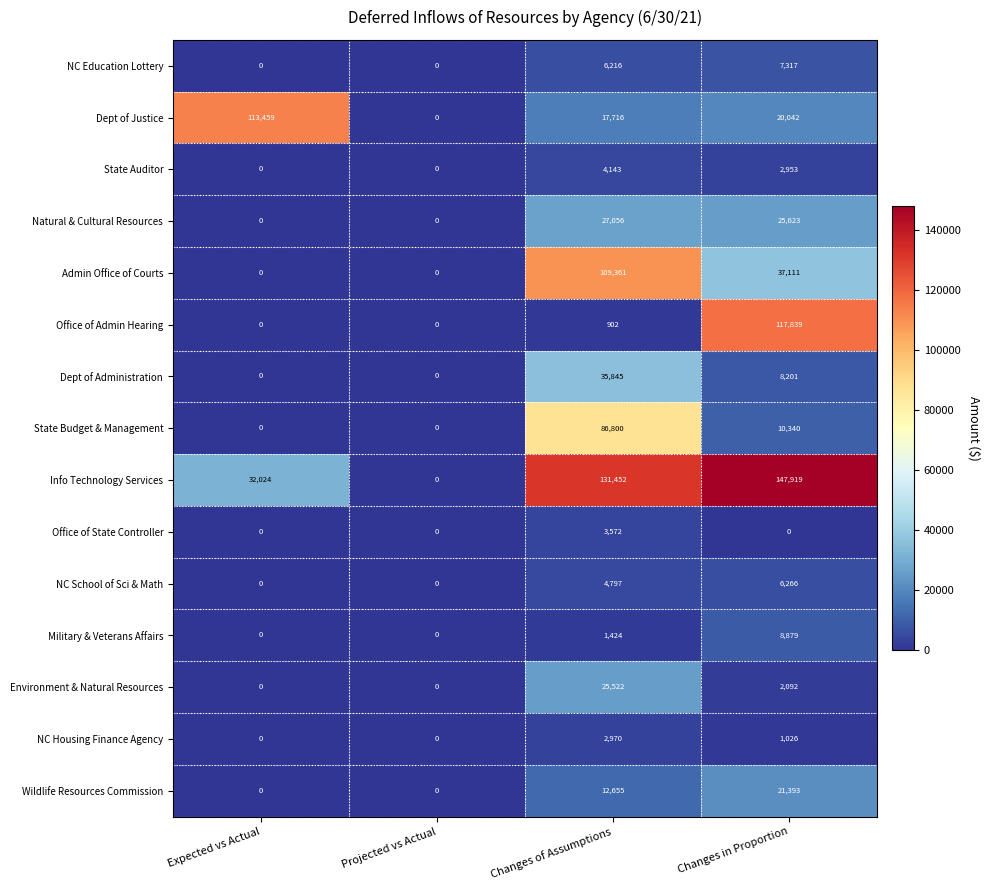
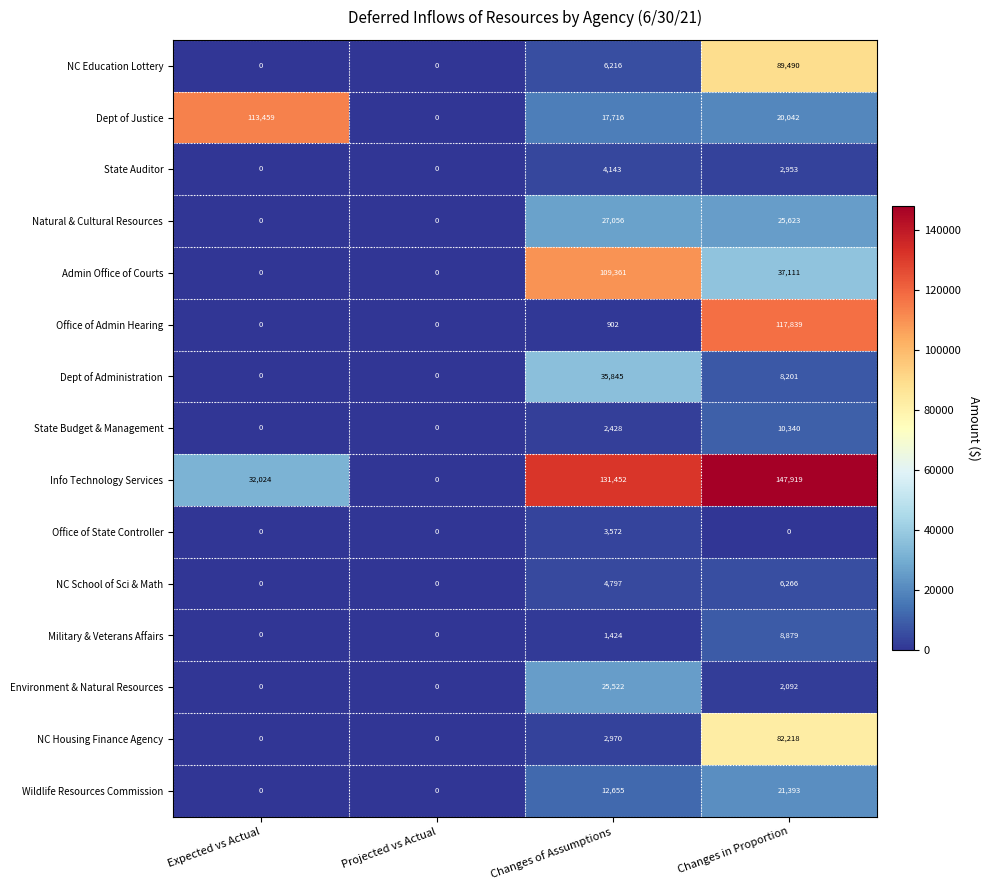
NC Education Lottery, Changes in Proportion: 7,317 -> 89,490
State Budget & Management, Changes of Assumptions: 86,800 -> 2,428
NC Housing Finance Agency, Changes in Proportion: 1,026 -> 82,218
